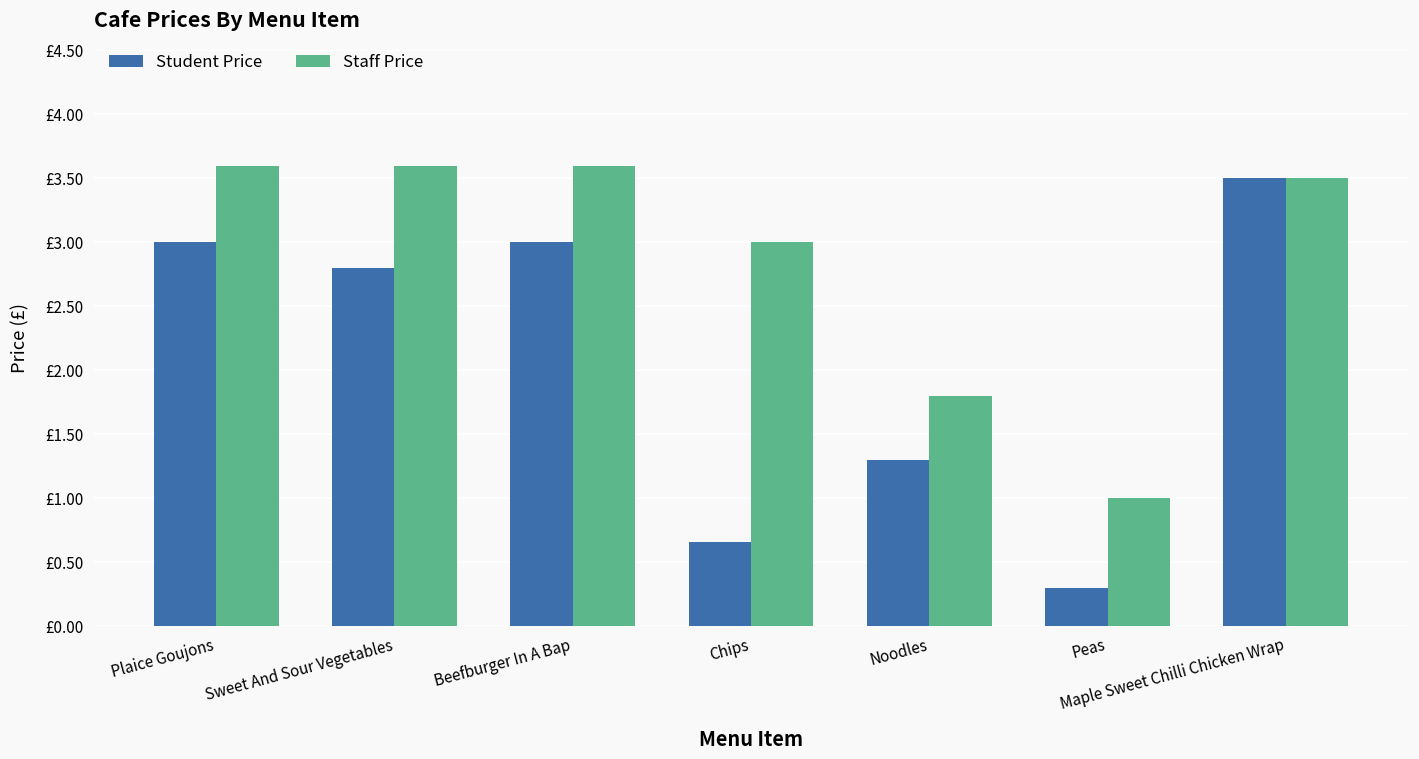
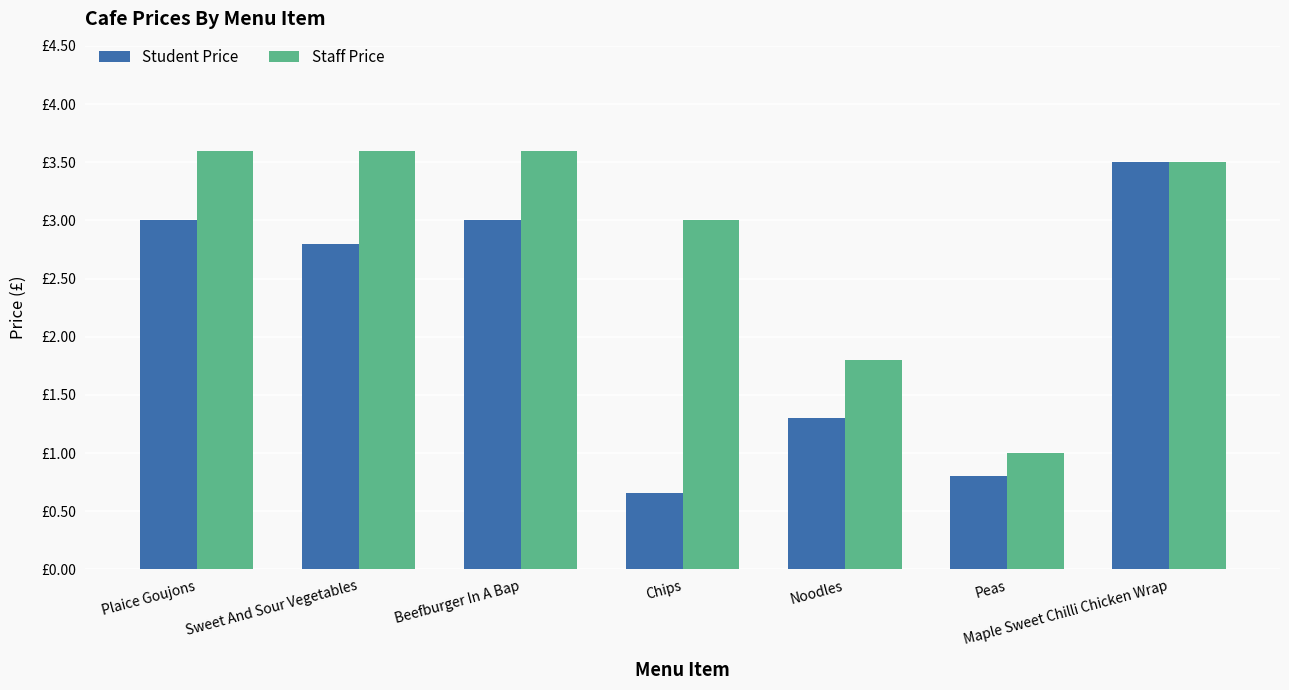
Student Price, Peas: £0.3 -> £0.8
